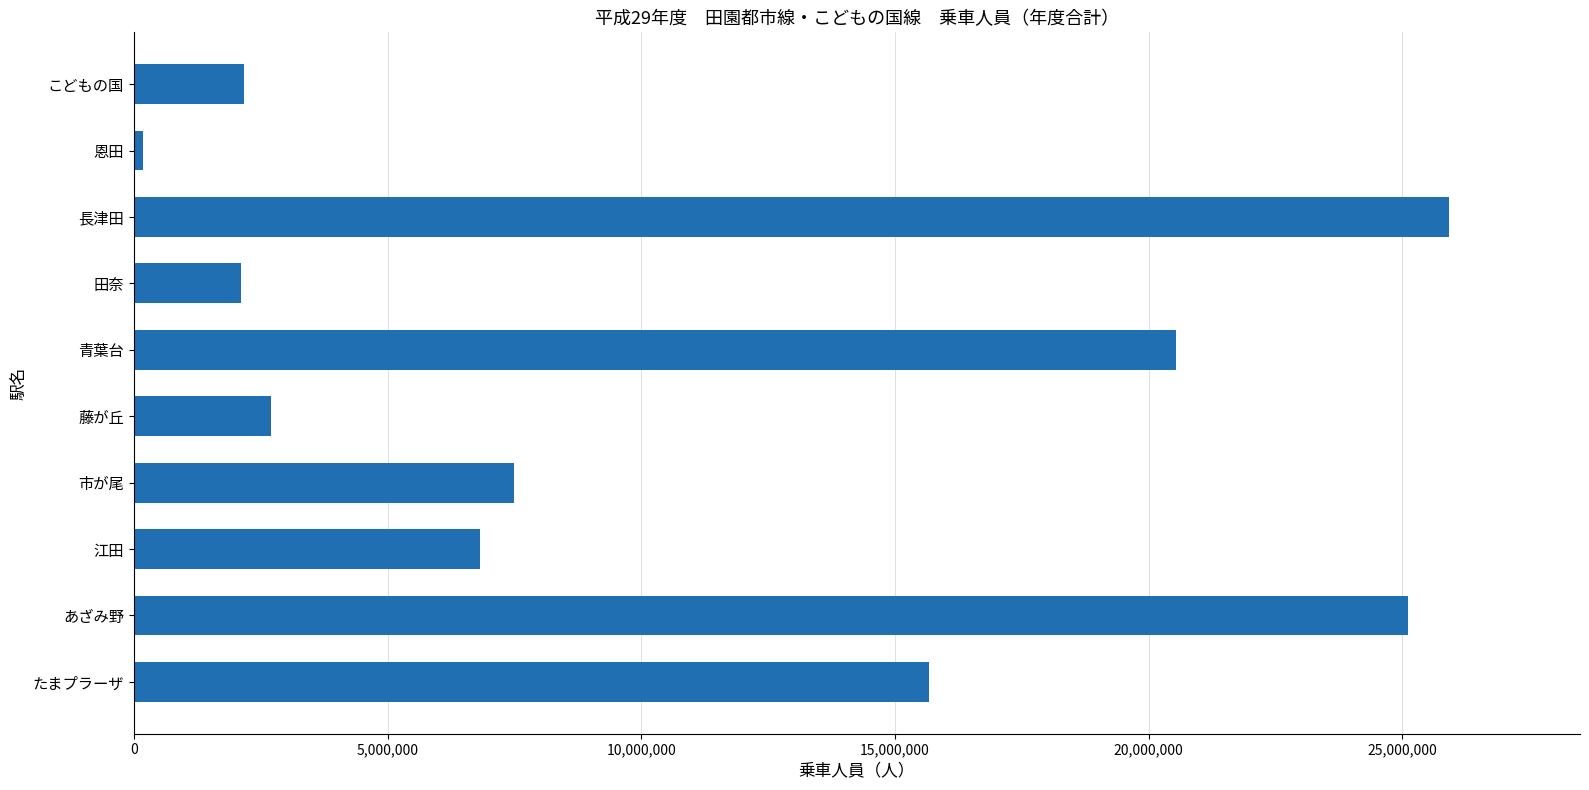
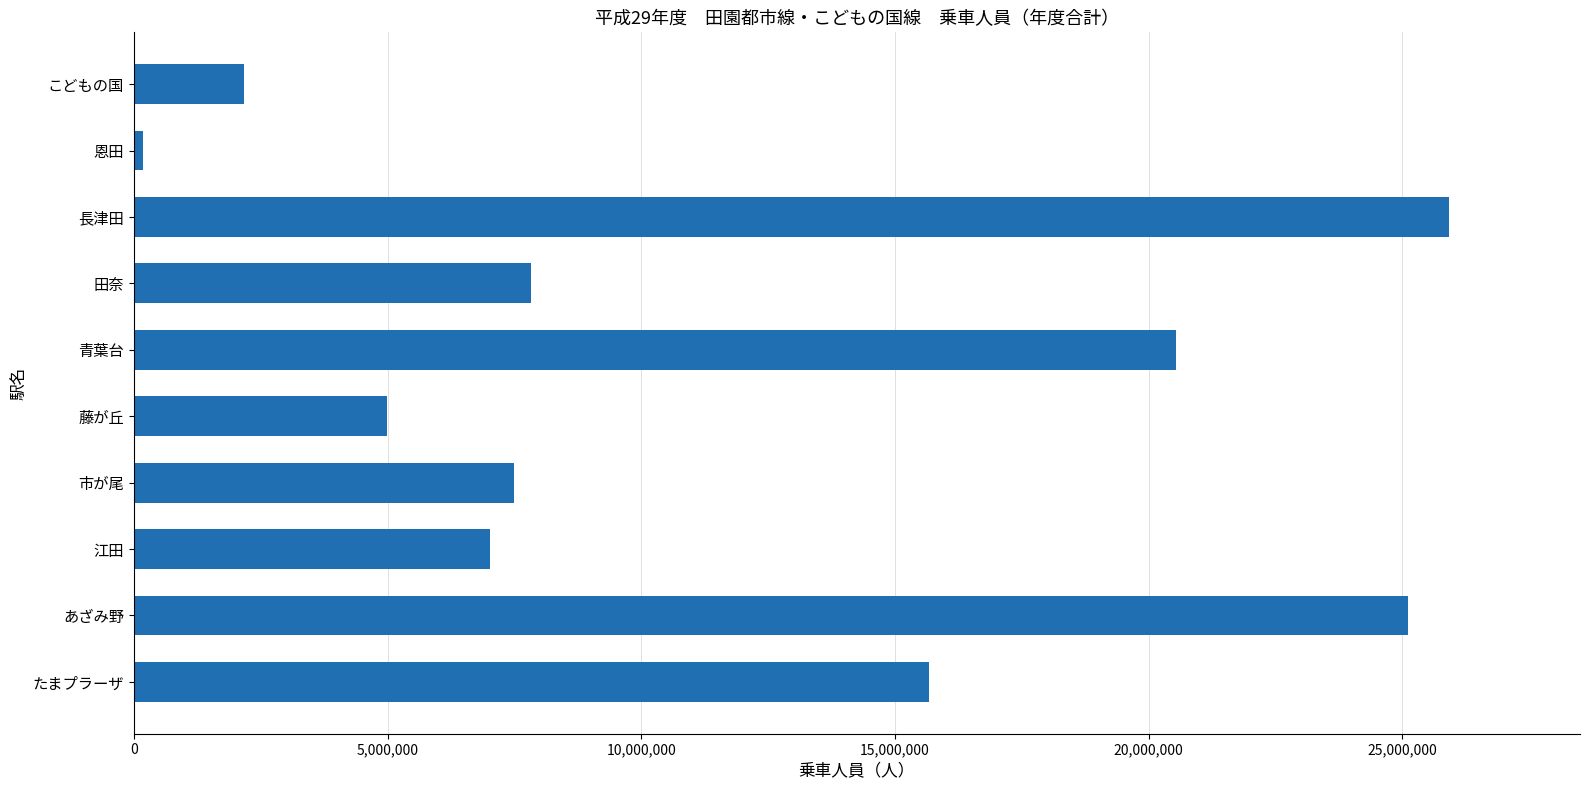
田奈: 2,100,000 -> 7,800,000
藤が丘: 2,700,000 -> 5,000,000
江田: 6,800,000 -> 7,000,000
